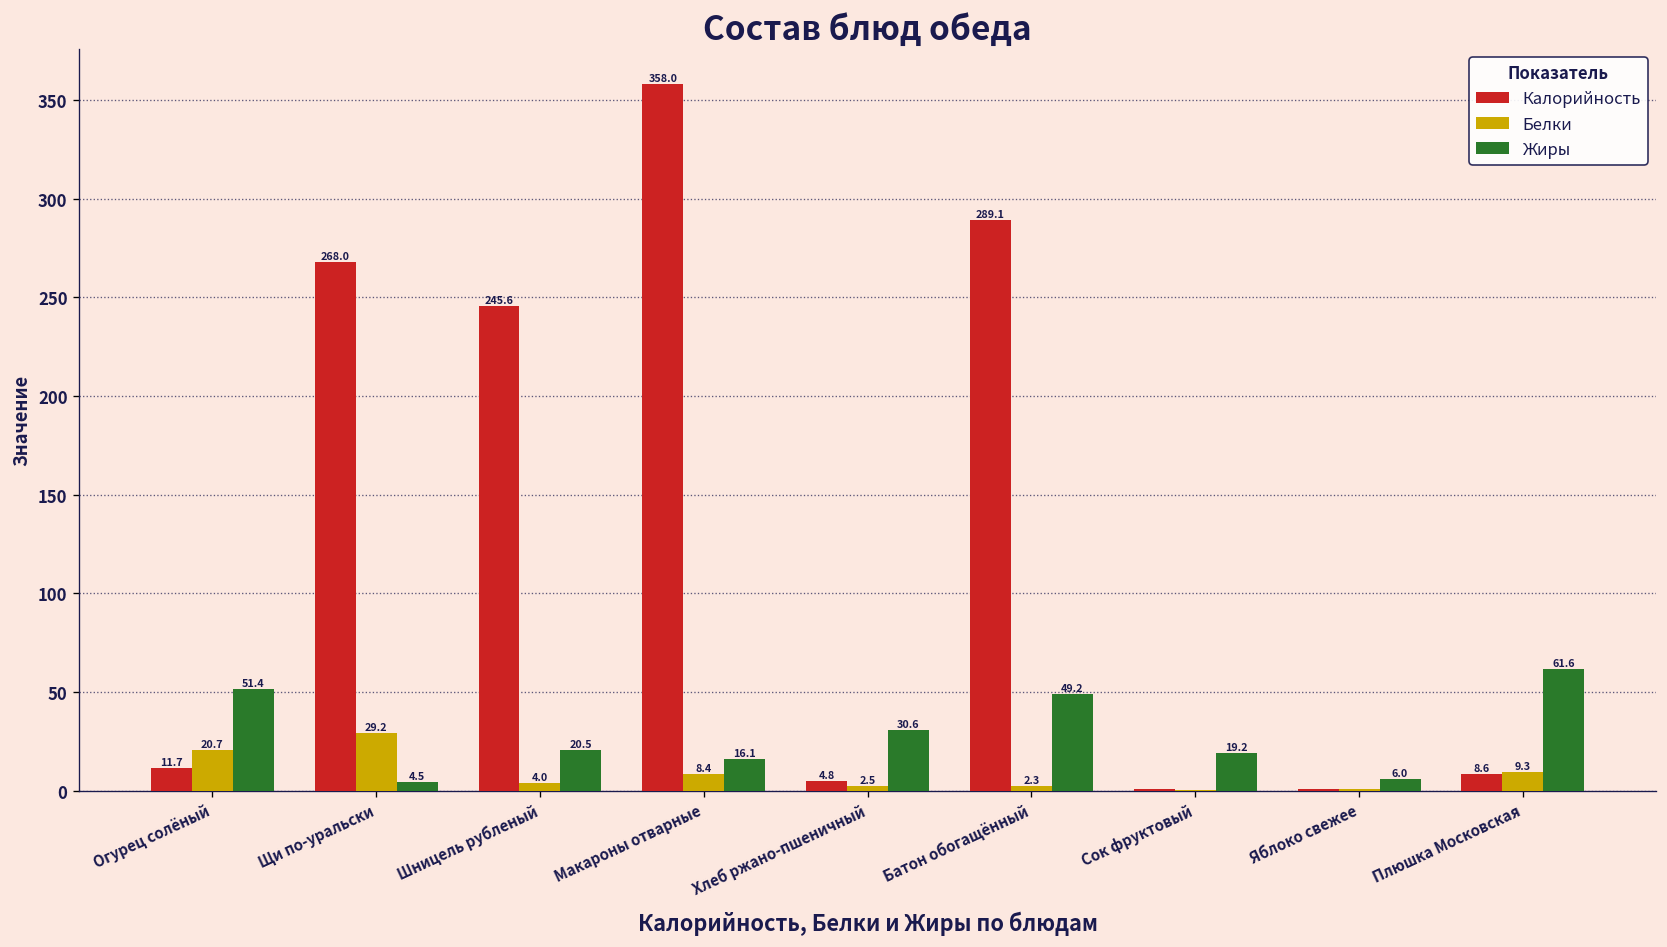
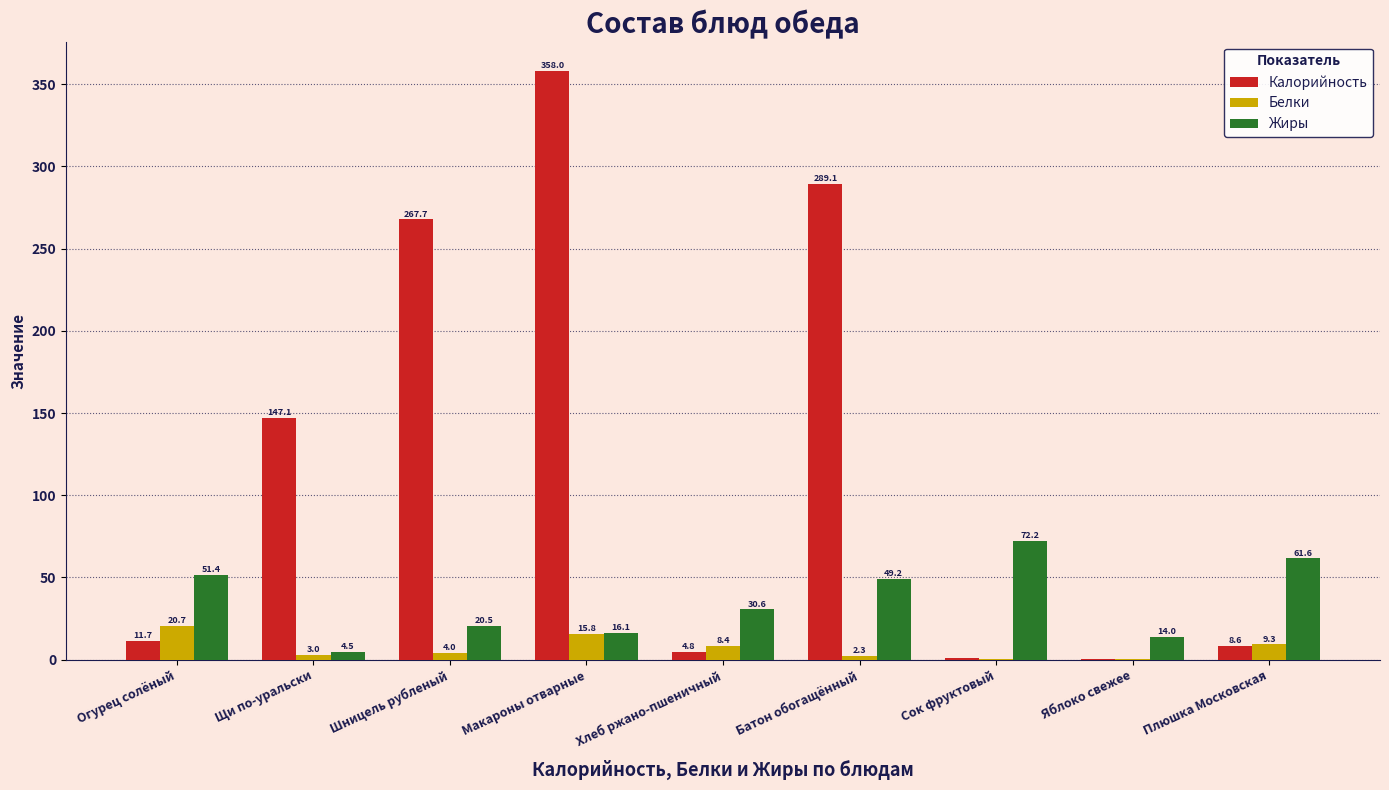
Калорийность, Щи по-уральски: 268.0 -> 147.1
Белки, Щи по-уральски: 29.2 -> 3.0
Калорийность, Шницель рубленый: 245.6 -> 267.7
Белки, Макароны отварные: 8.4 -> 15.8
Белки, Хлеб ржано-пшеничный: 2.5 -> 8.4
Жиры, Сок фруктовый: 19.2 -> 72.2
Жиры, Яблоко свежее: 6.0 -> 14.0
